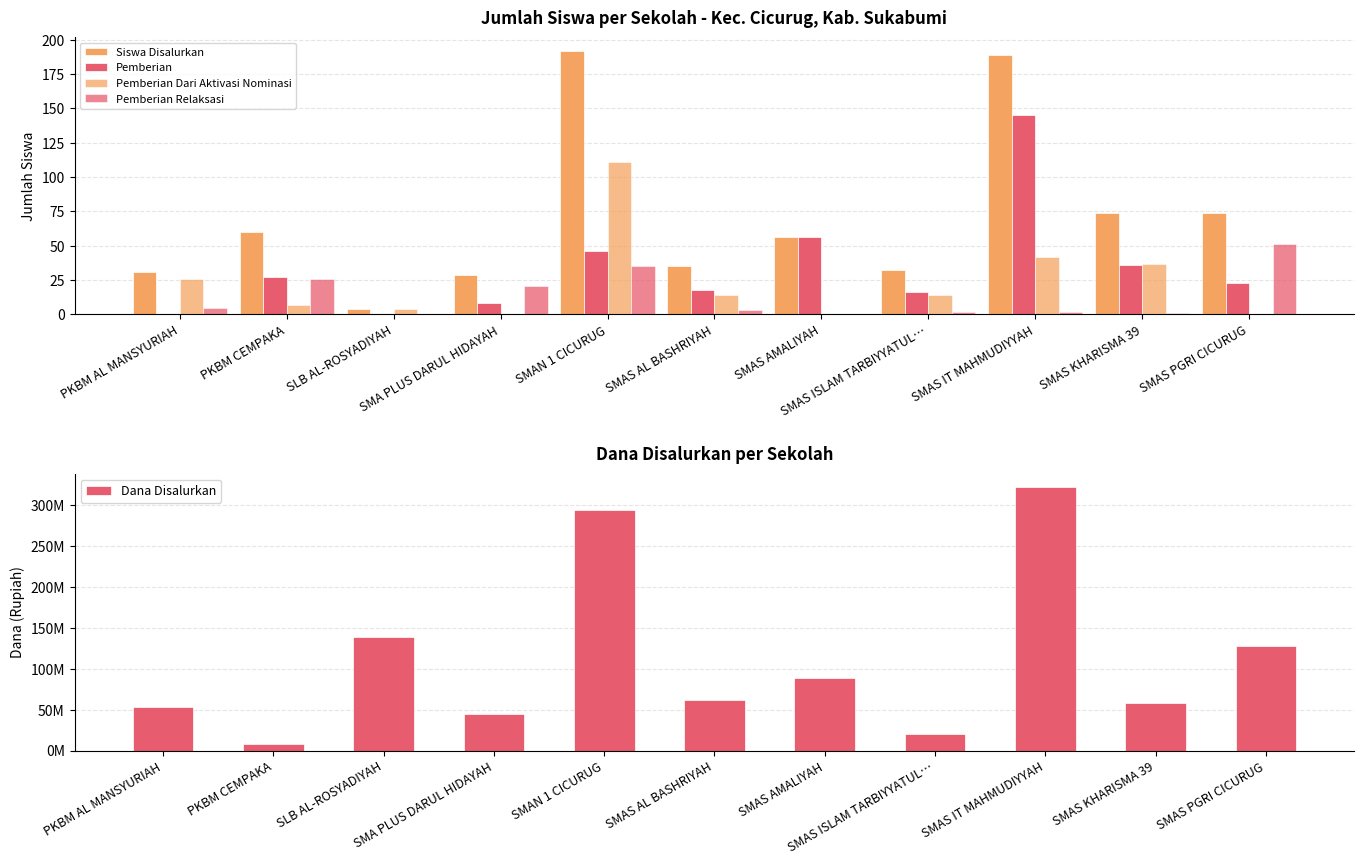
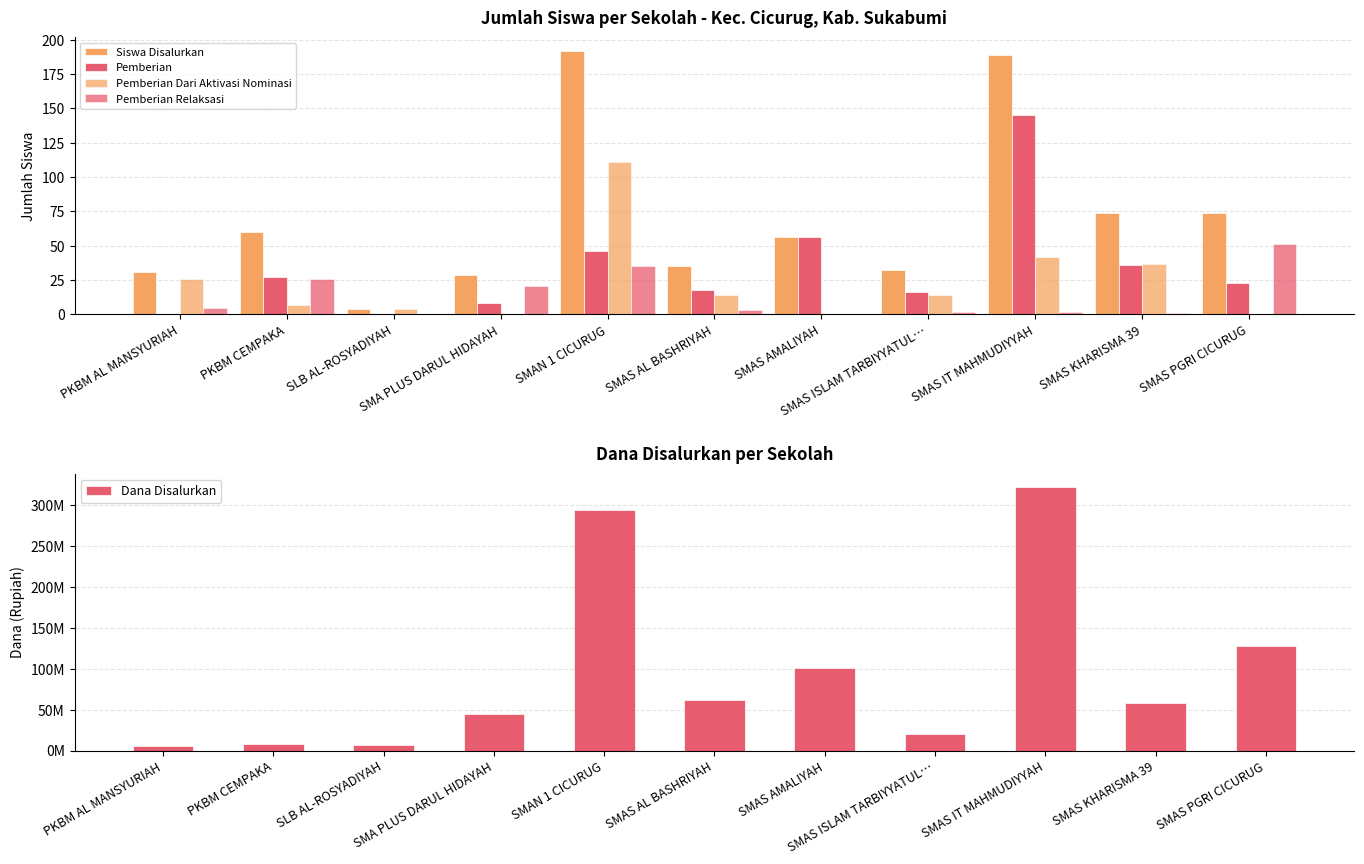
Dana Disalurkan per Sekolah, PKBM AL MANSYURIAH: 50000000 -> 10000000
Dana Disalurkan per Sekolah, SLB AL-ROSYADIYAH: 140000000 -> 10000000
Dana Disalurkan per Sekolah, SMAS AMALIYAH: 90000000 -> 100000000
